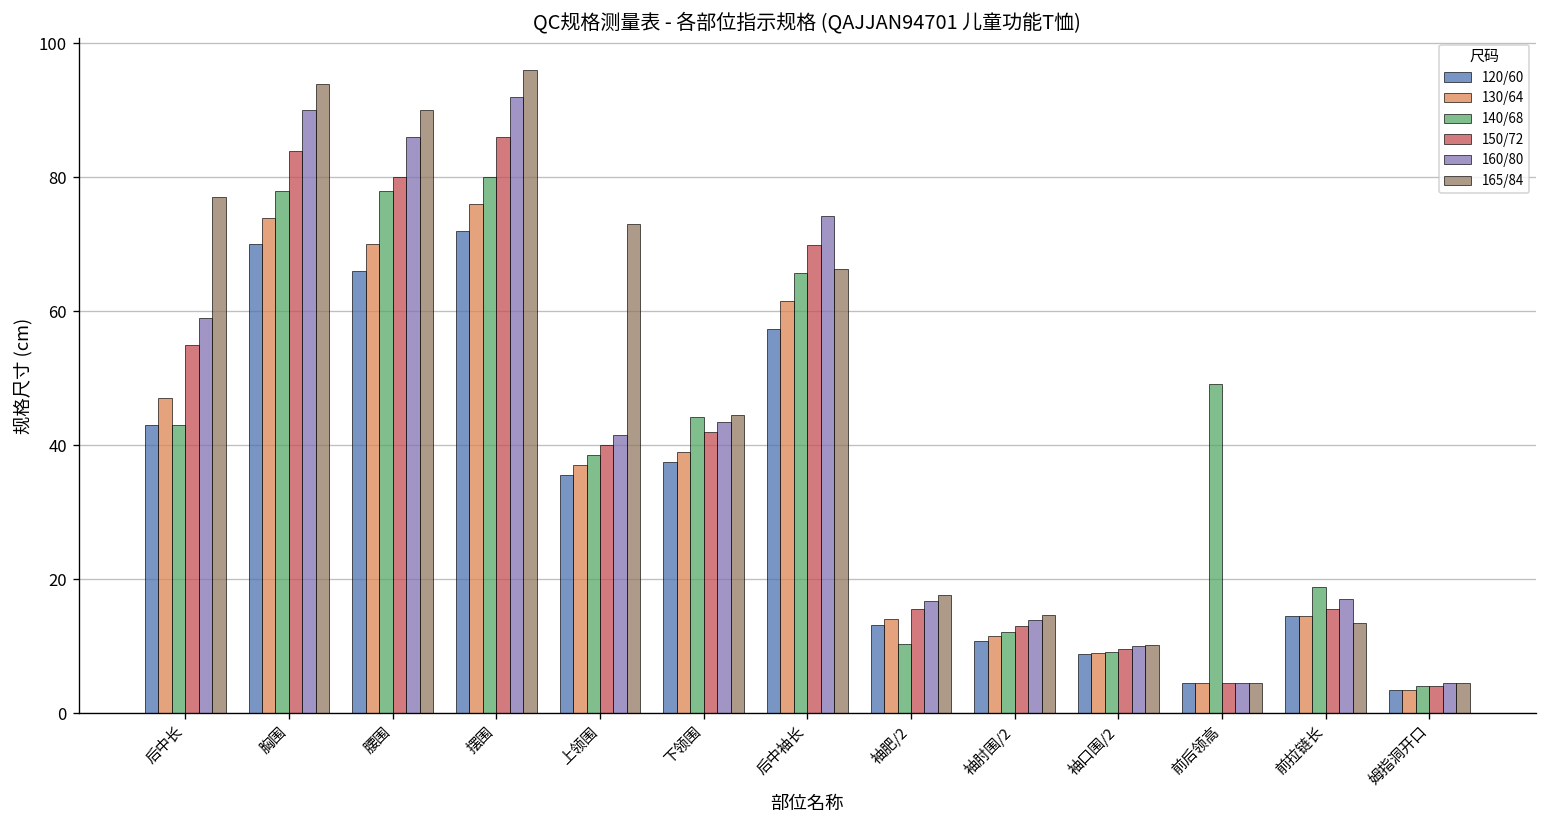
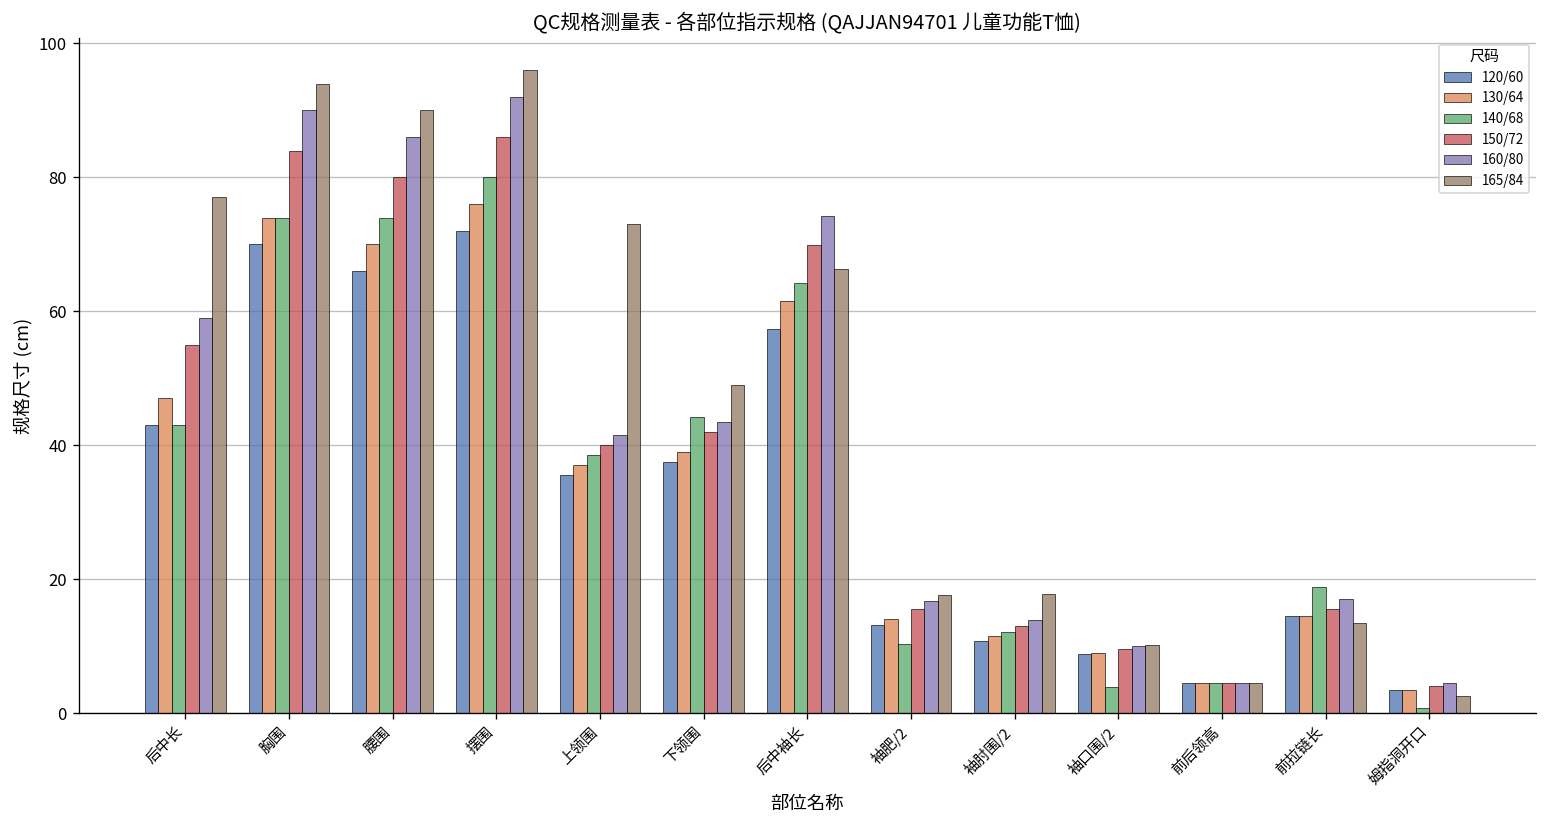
140/68, 胸围: 78 -> 74
140/68, 腰围: 78 -> 74
165/84, 下领围: 45 -> 49
140/68, 后中袖长: 66 -> 64
165/84, 袖肘围/2: 15 -> 18
140/68, 袖口围/2: 9 -> 4
140/68, 前后领高: 49 -> 5
140/68, 姆指洞开口: 4 -> 1
165/84, 姆指洞开口: 5 -> 3
